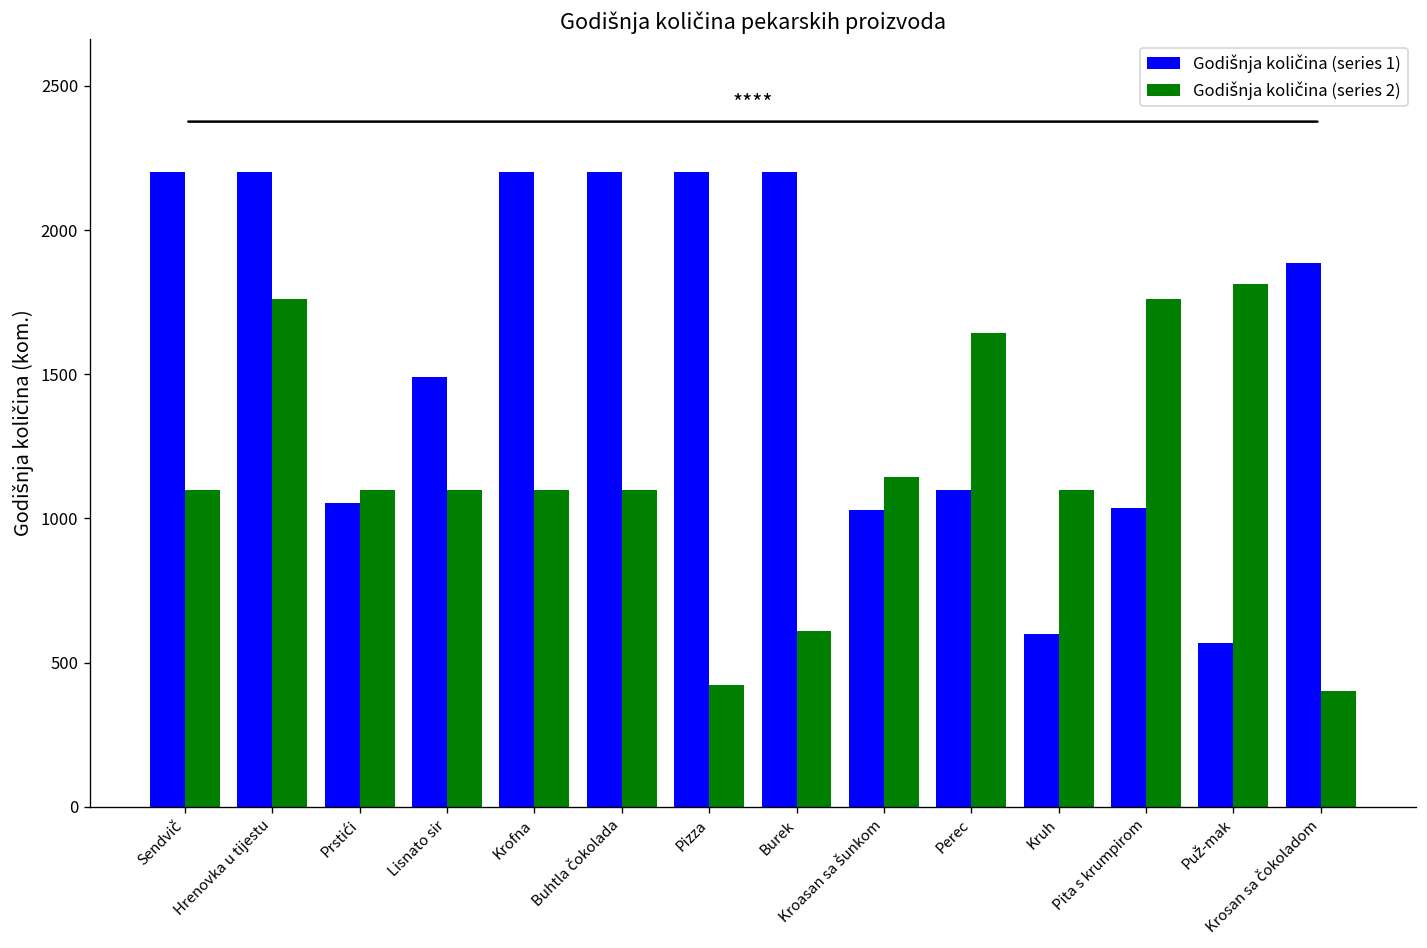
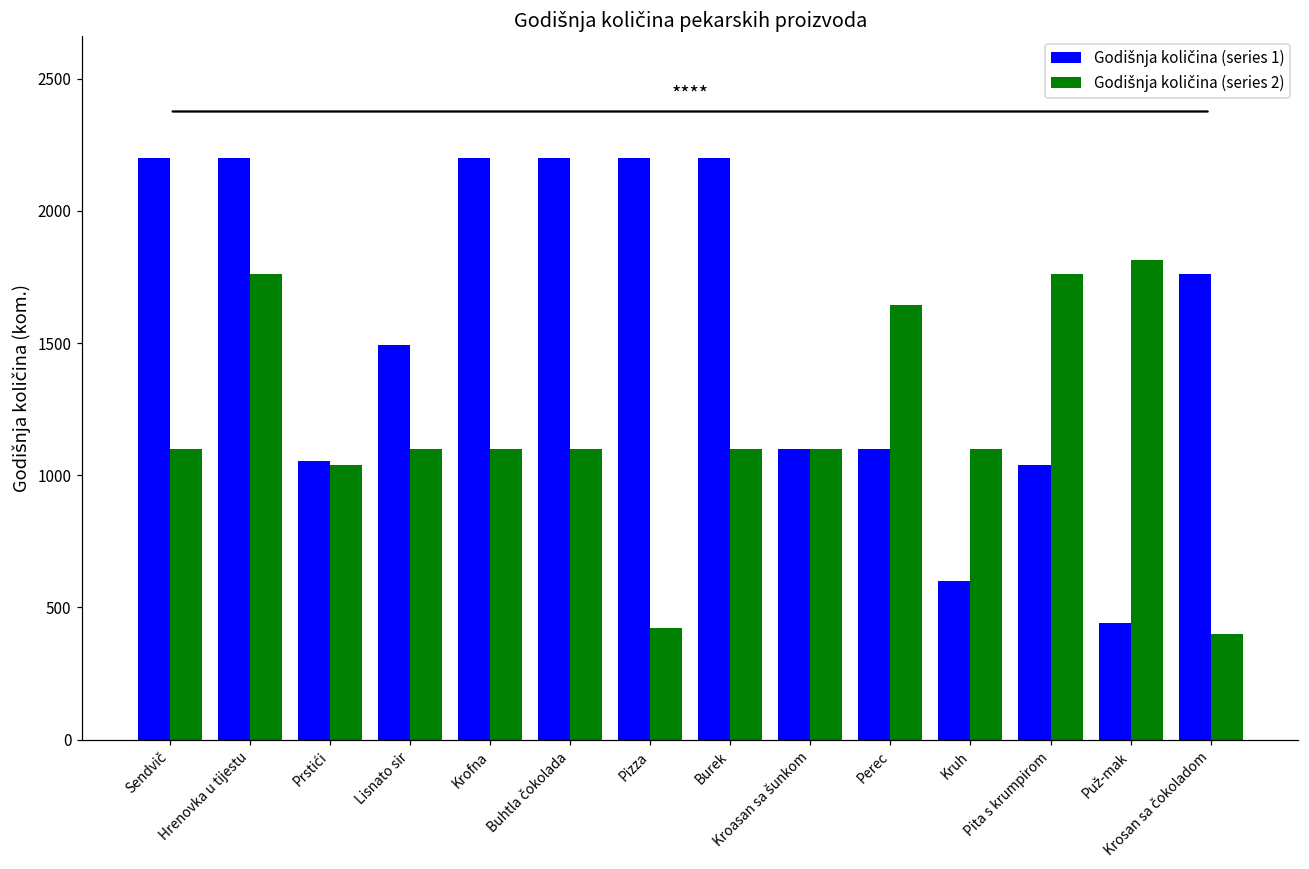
Godišnja količina (series 2), Prstići: 1100 -> 1040
Godišnja količina (series 2), Burek: 610 -> 1100
Godišnja količina (series 1), Kroasan sa šunkom: 1030 -> 1100
Godišnja količina (series 2), Kroasan sa šunkom: 1150 -> 1100
Godišnja količina (series 1), Puž-mak: 570 -> 440
Godišnja količina (series 1), Krosan sa čokoladom: 1890 -> 1760
